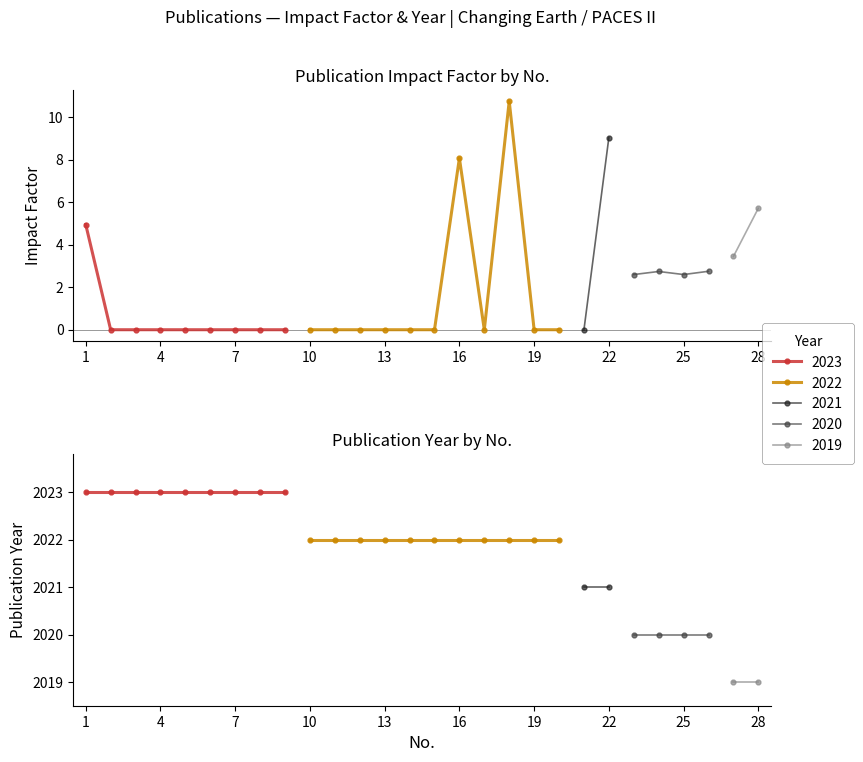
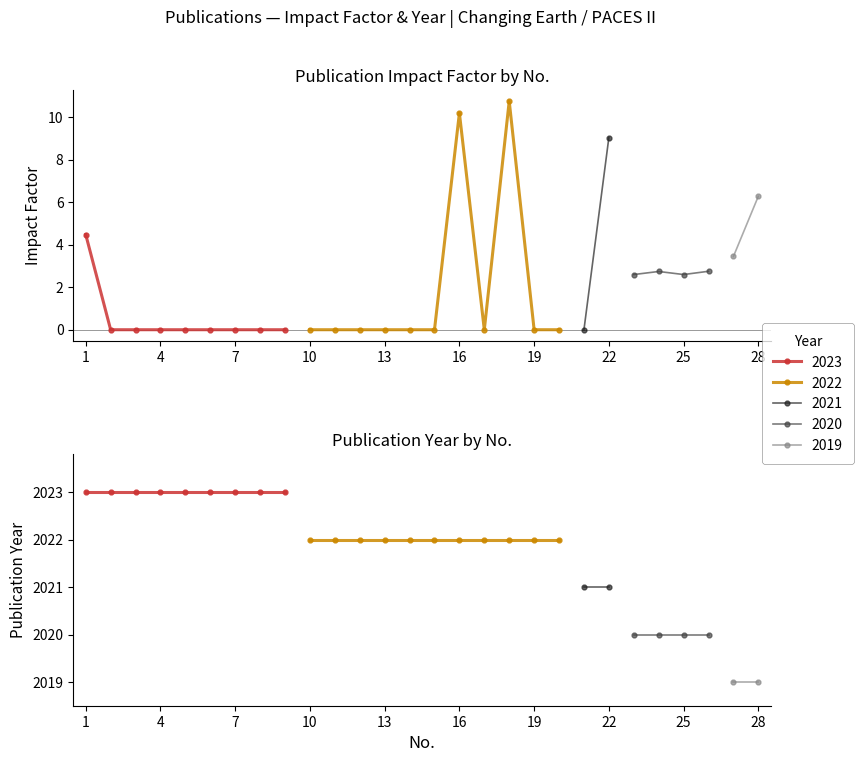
Publication Impact Factor by No., 2023, 1: 5.0 -> 4.5
Publication Impact Factor by No., 2022, 16: 8.1 -> 10.2
Publication Impact Factor by No., 2019, 28: 5.7 -> 6.3
